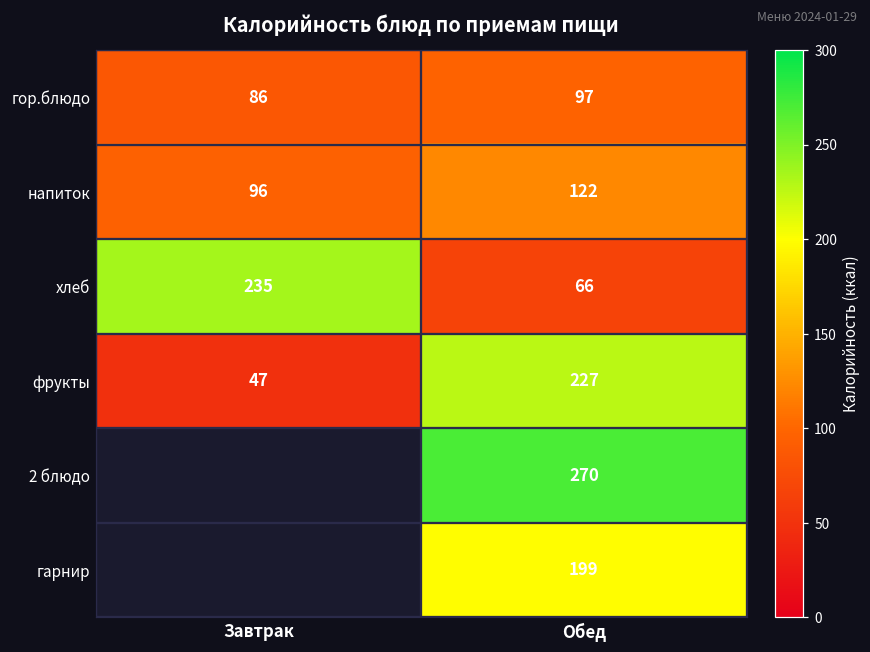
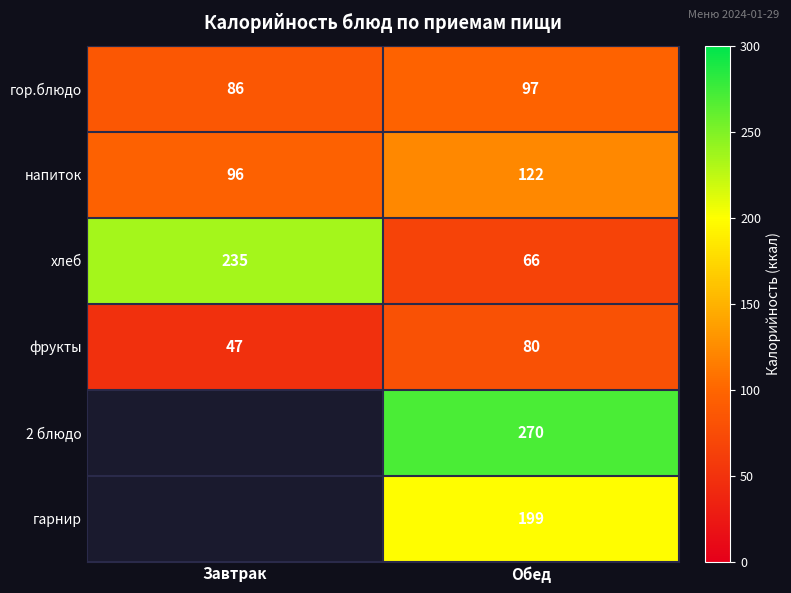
фрукты, Обед: 227 -> 80
